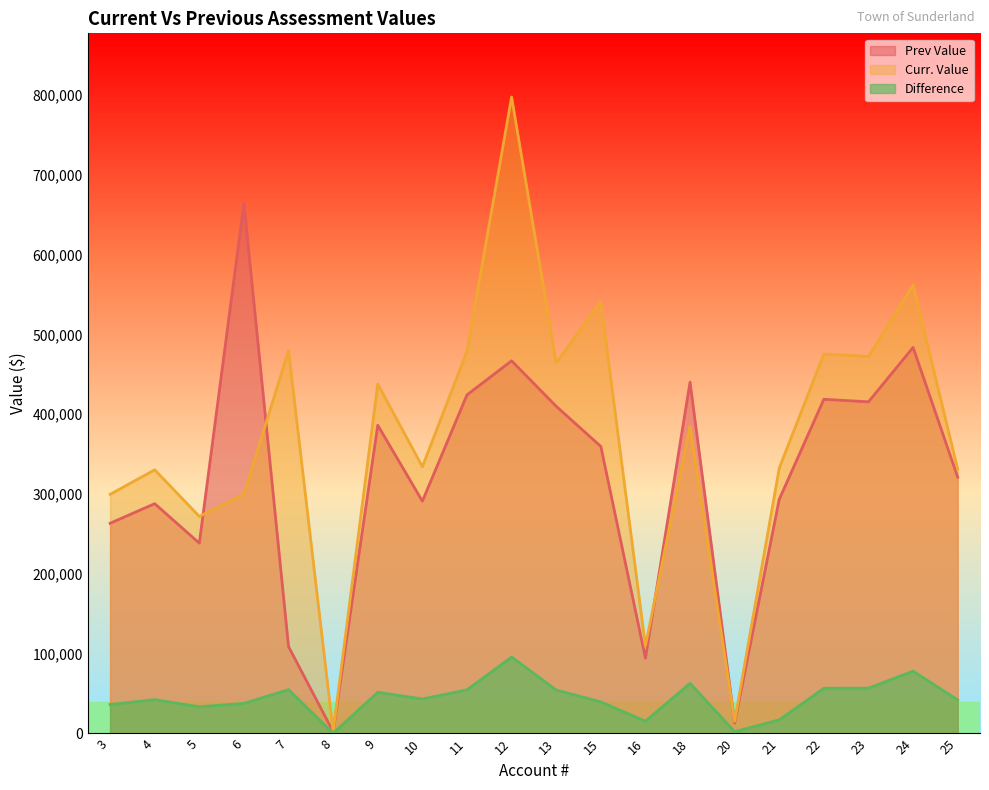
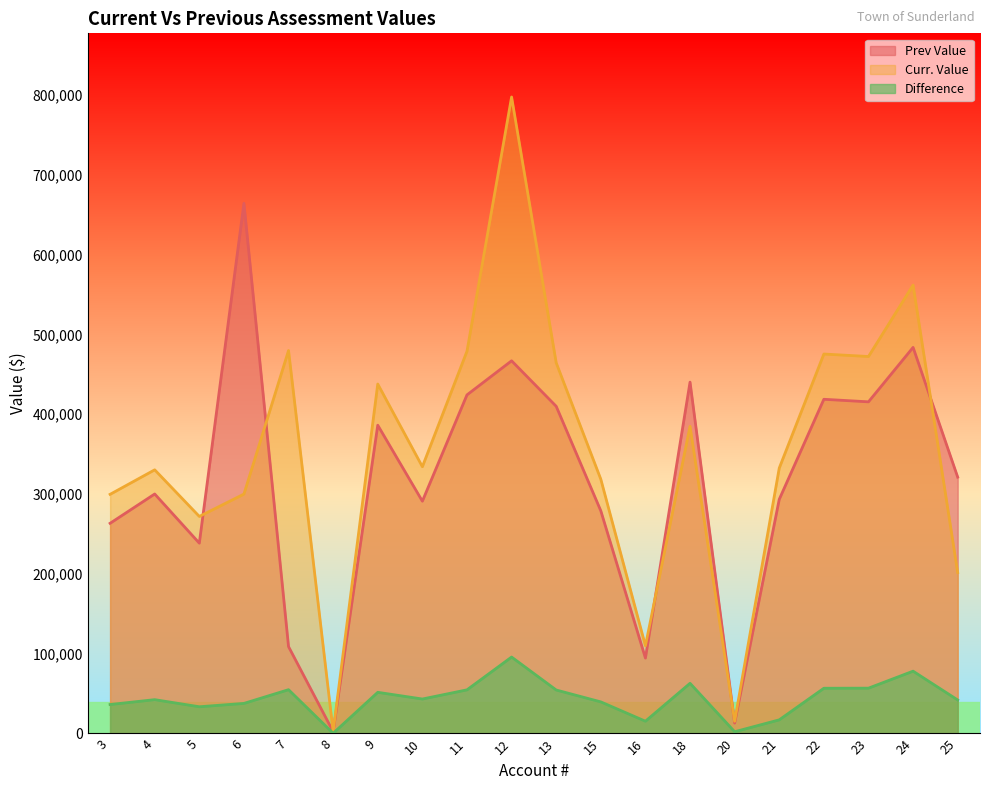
Prev Value, 4: 290,000 -> 300,000
Prev Value, 15: 360,000 -> 280,000
Curr. Value, 15: 540,000 -> 320,000
Curr. Value, 25: 330,000 -> 200,000
